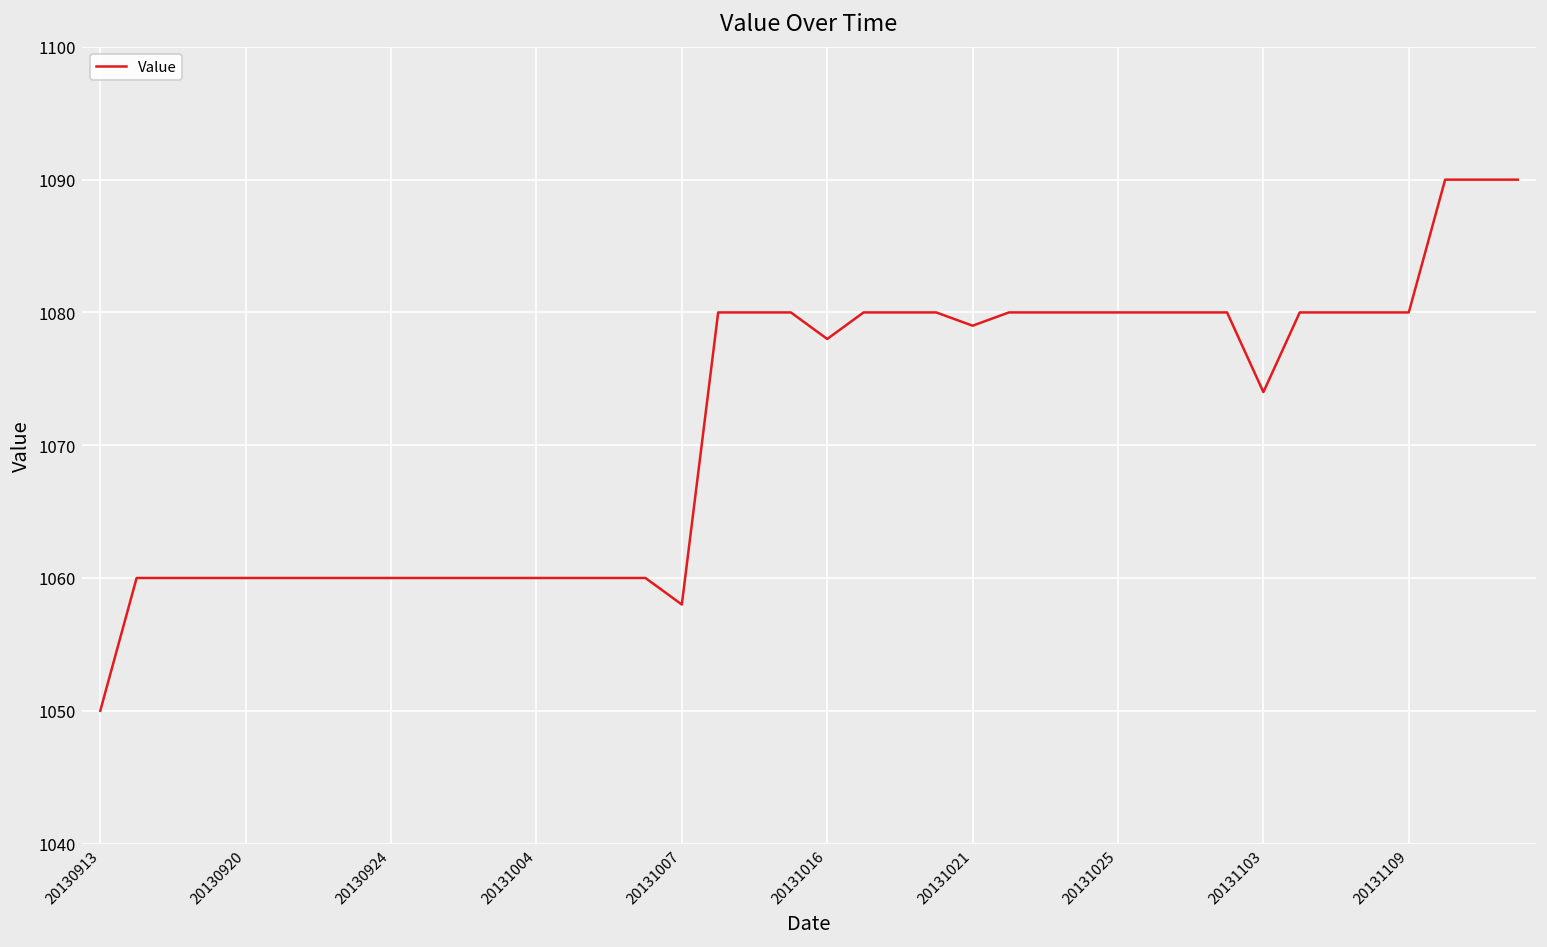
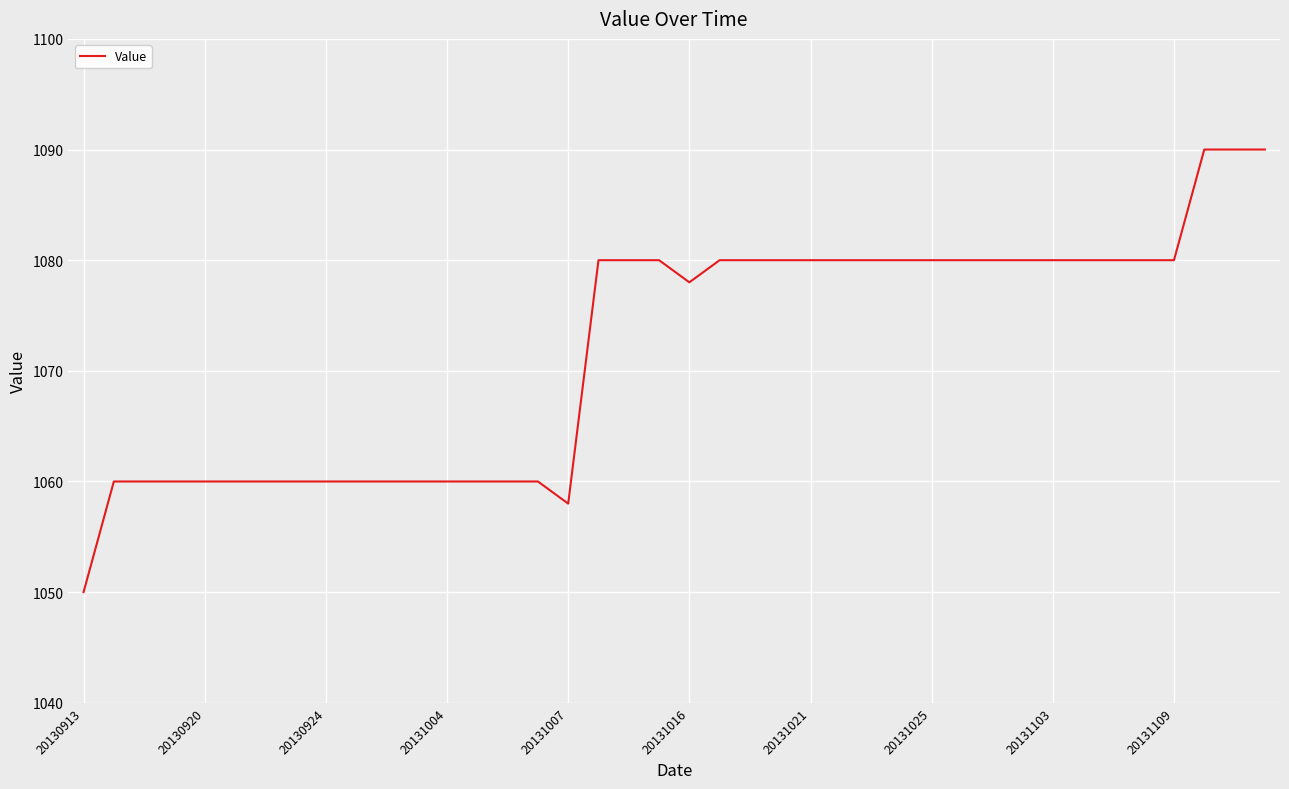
20131021: 1079 -> 1080
20131103: 1074 -> 1080
